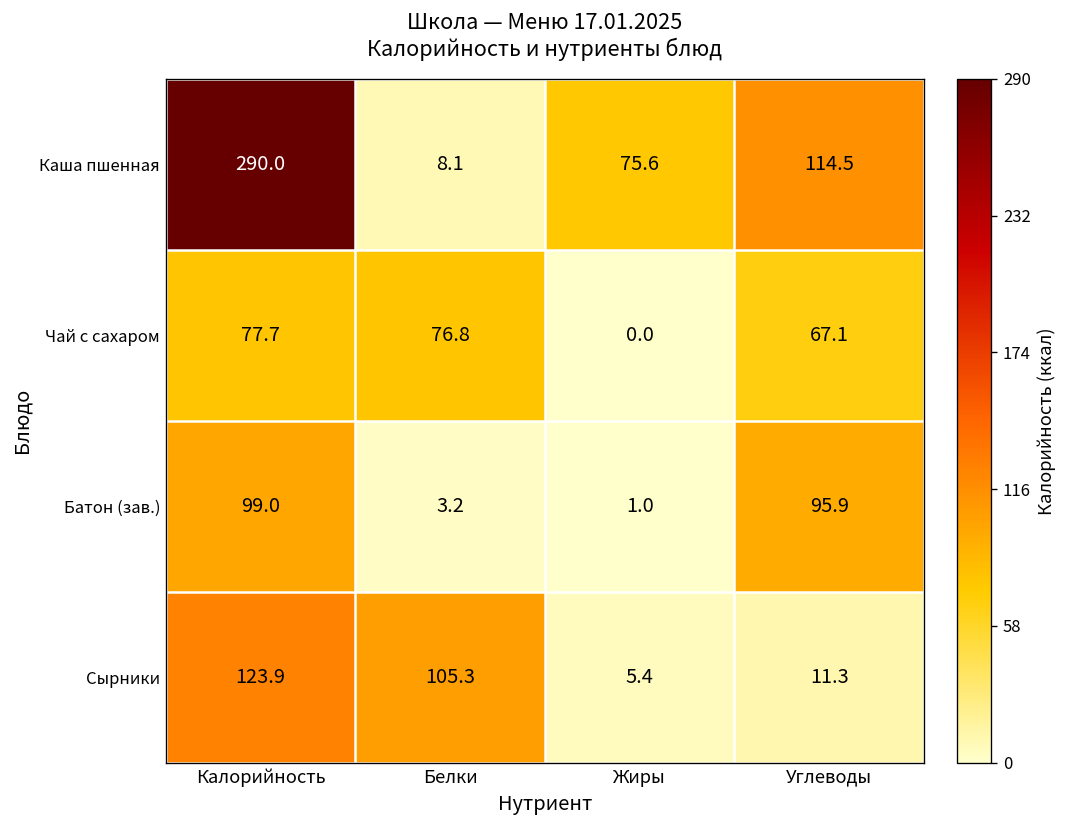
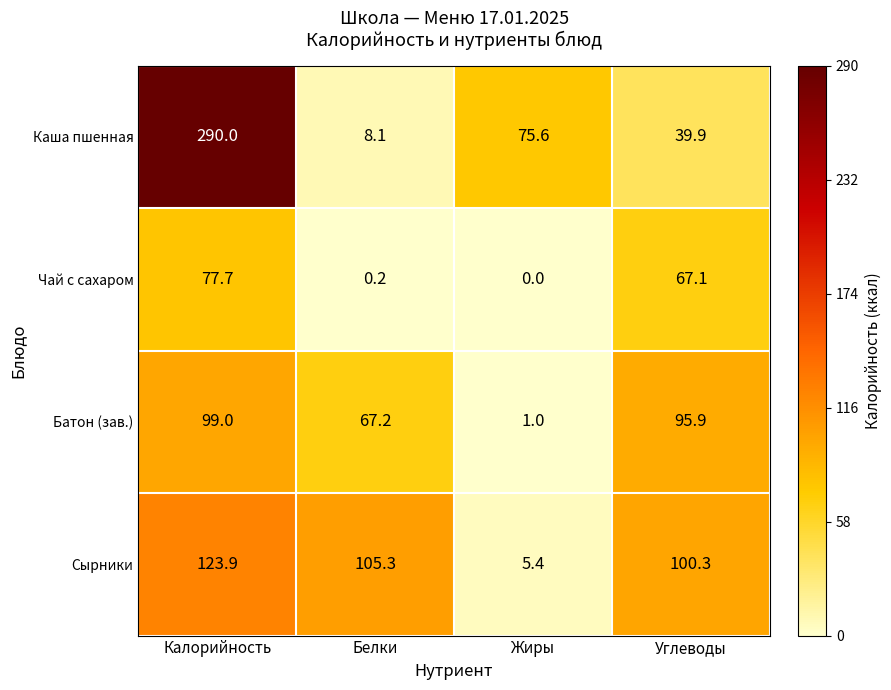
Каша пшенная, Углеводы: 114.5 -> 39.9
Чай с сахаром, Белки: 76.8 -> 0.2
Батон (зав.), Белки: 3.2 -> 67.2
Сырники, Углеводы: 11.3 -> 100.3
